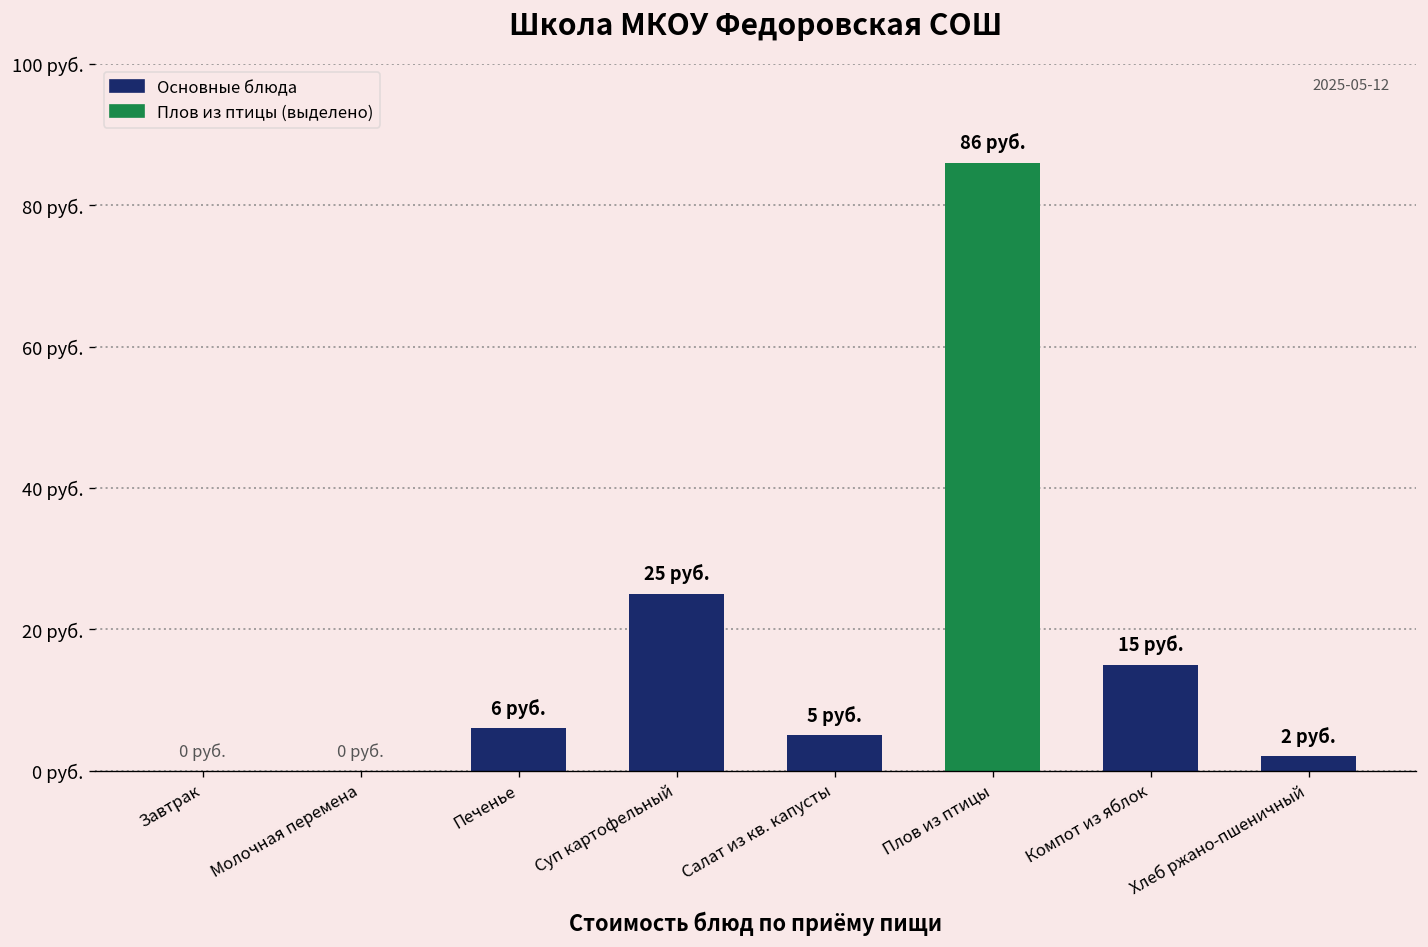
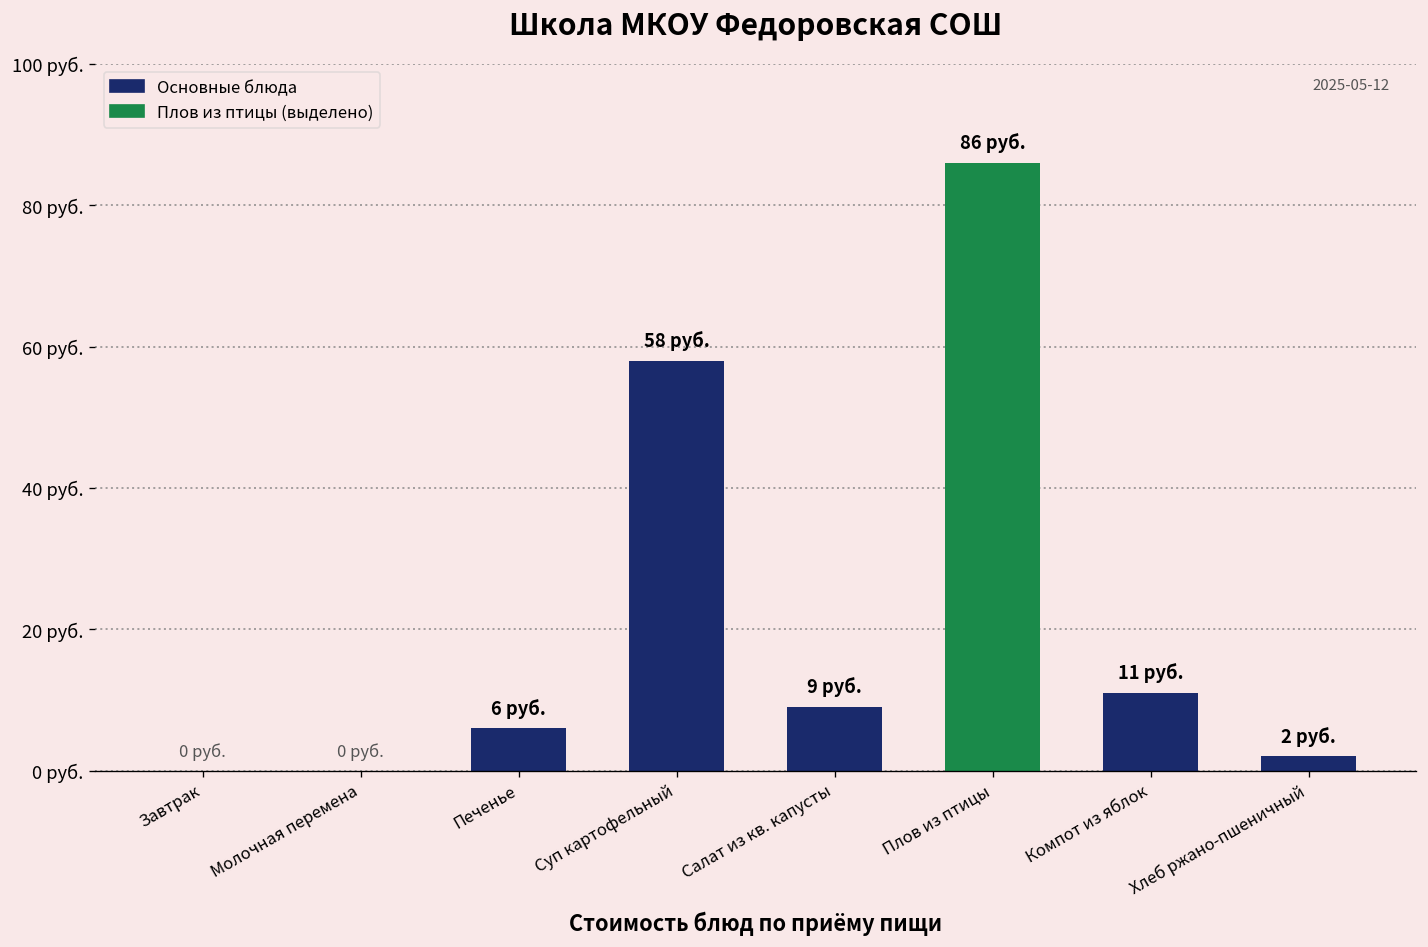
Суп картофельный: 25 -> 58
Салат из кв. капусты: 5 -> 9
Компот из яблок: 15 -> 11
